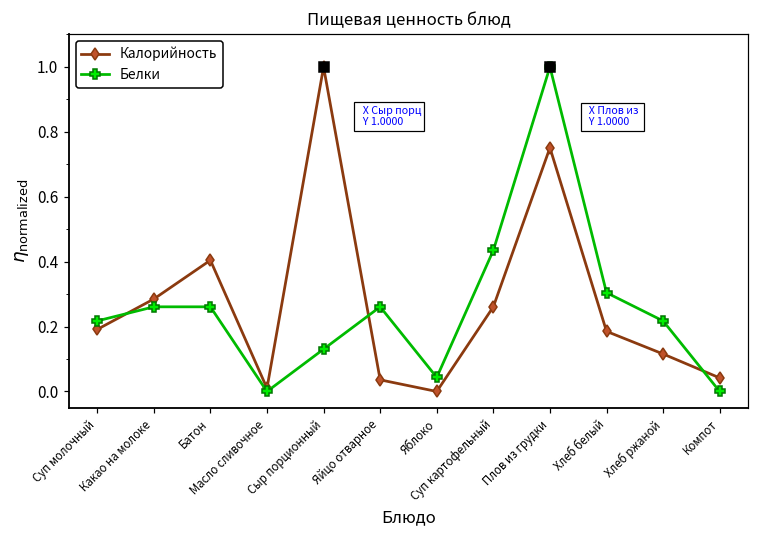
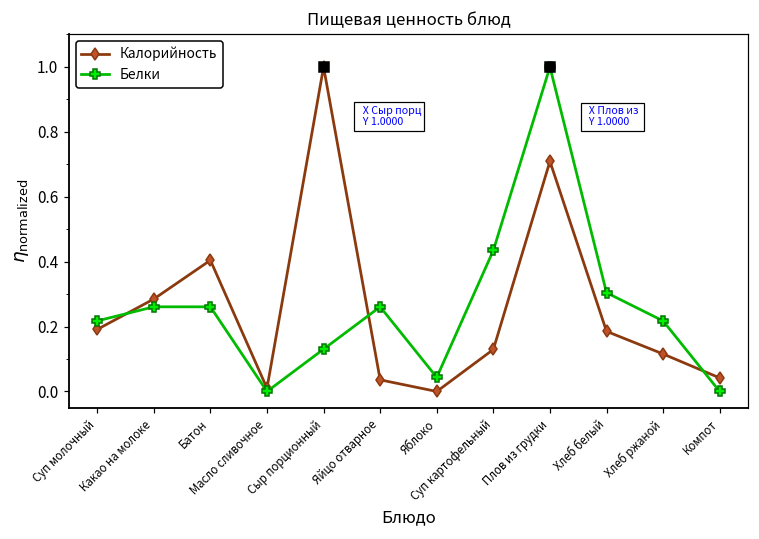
Калорийность, Суп картофельный: 0.26 -> 0.13
Калорийность, Плов из грудки: 0.75 -> 0.71
